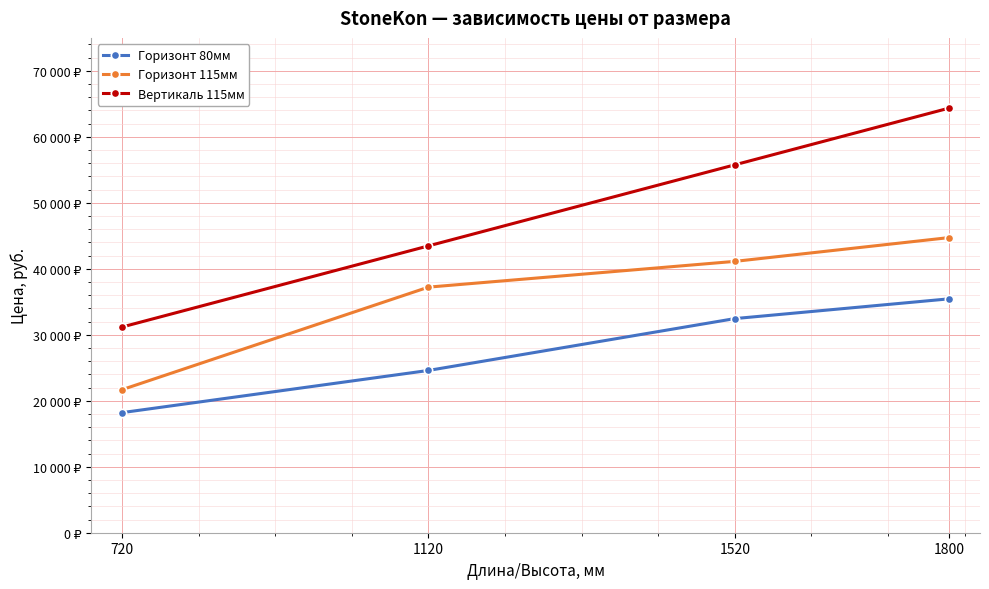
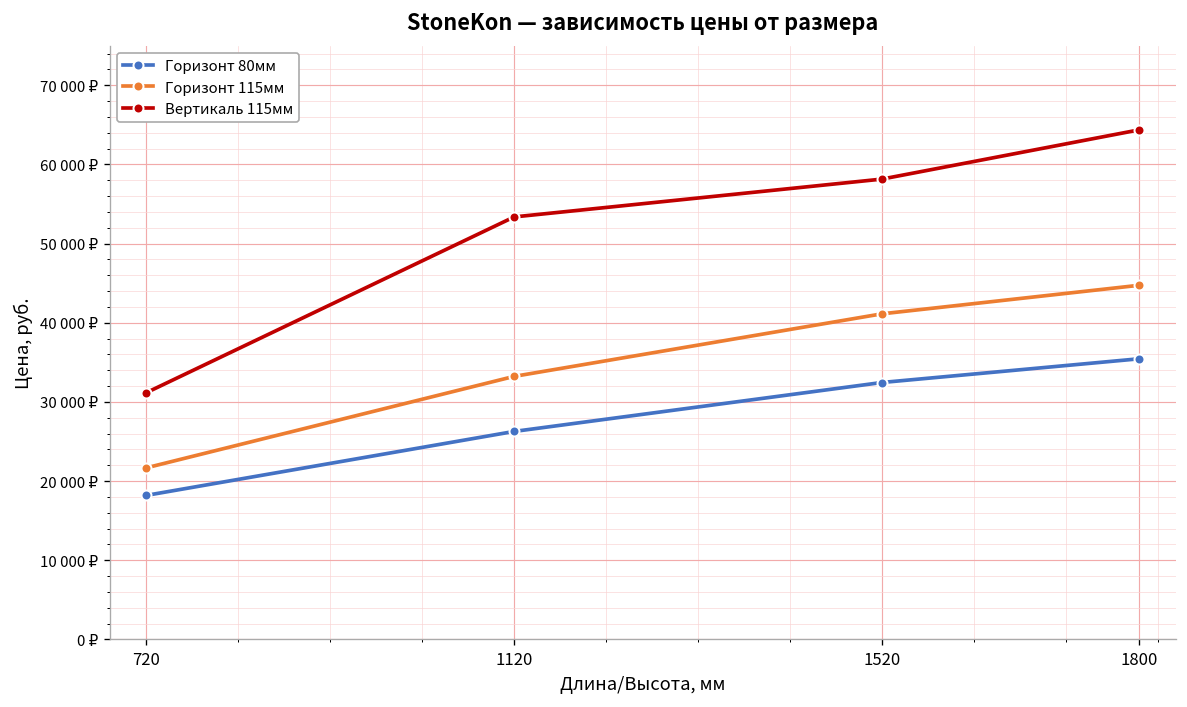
Горизонт 80мм, 1120: 25000 ₽ -> 26000 ₽
Горизонт 115мм, 1120: 37000 ₽ -> 33000 ₽
Вертикаль 115мм, 1120: 43000 ₽ -> 53000 ₽
Вертикаль 115мм, 1520: 56000 ₽ -> 58000 ₽
